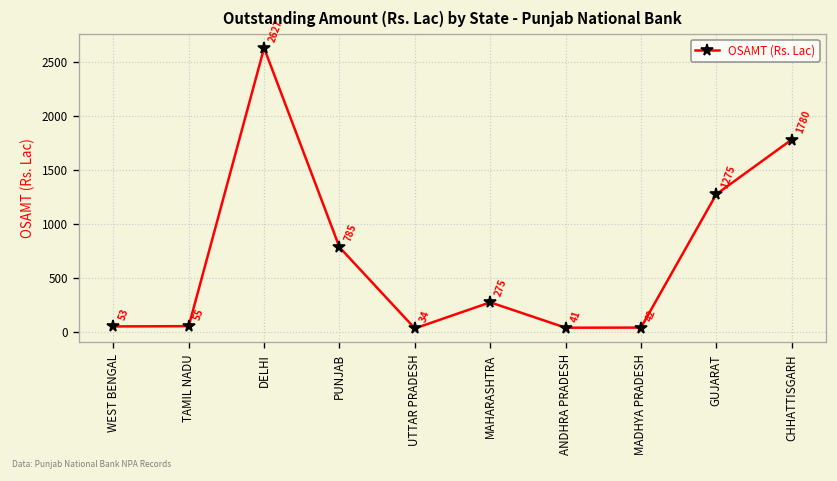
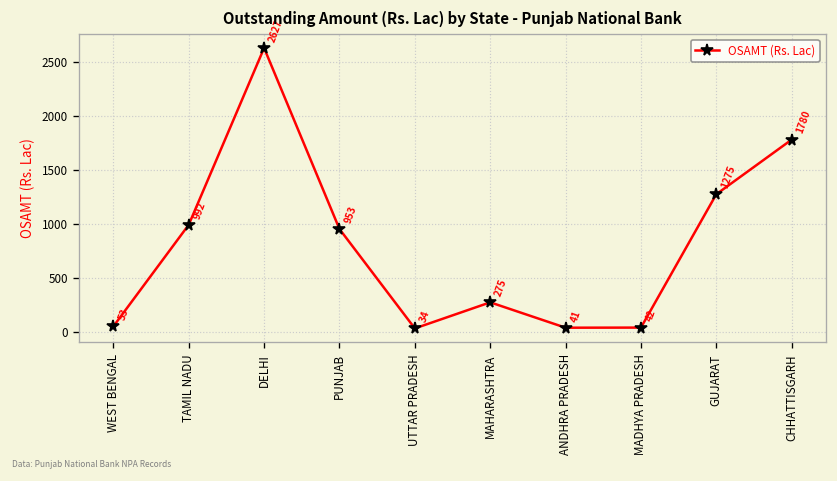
TAMIL NADU: 55 -> 992
PUNJAB: 785 -> 953
